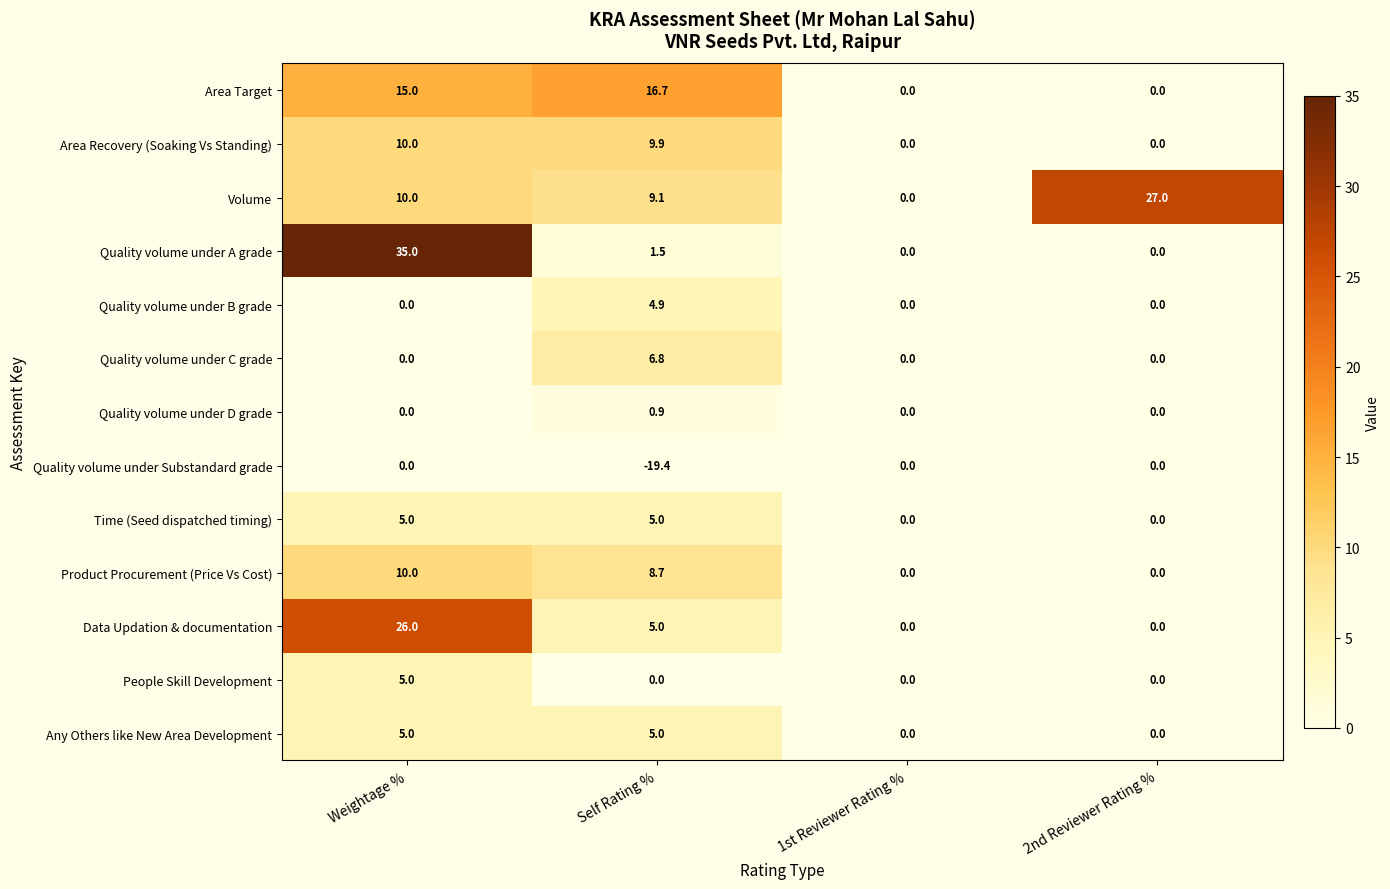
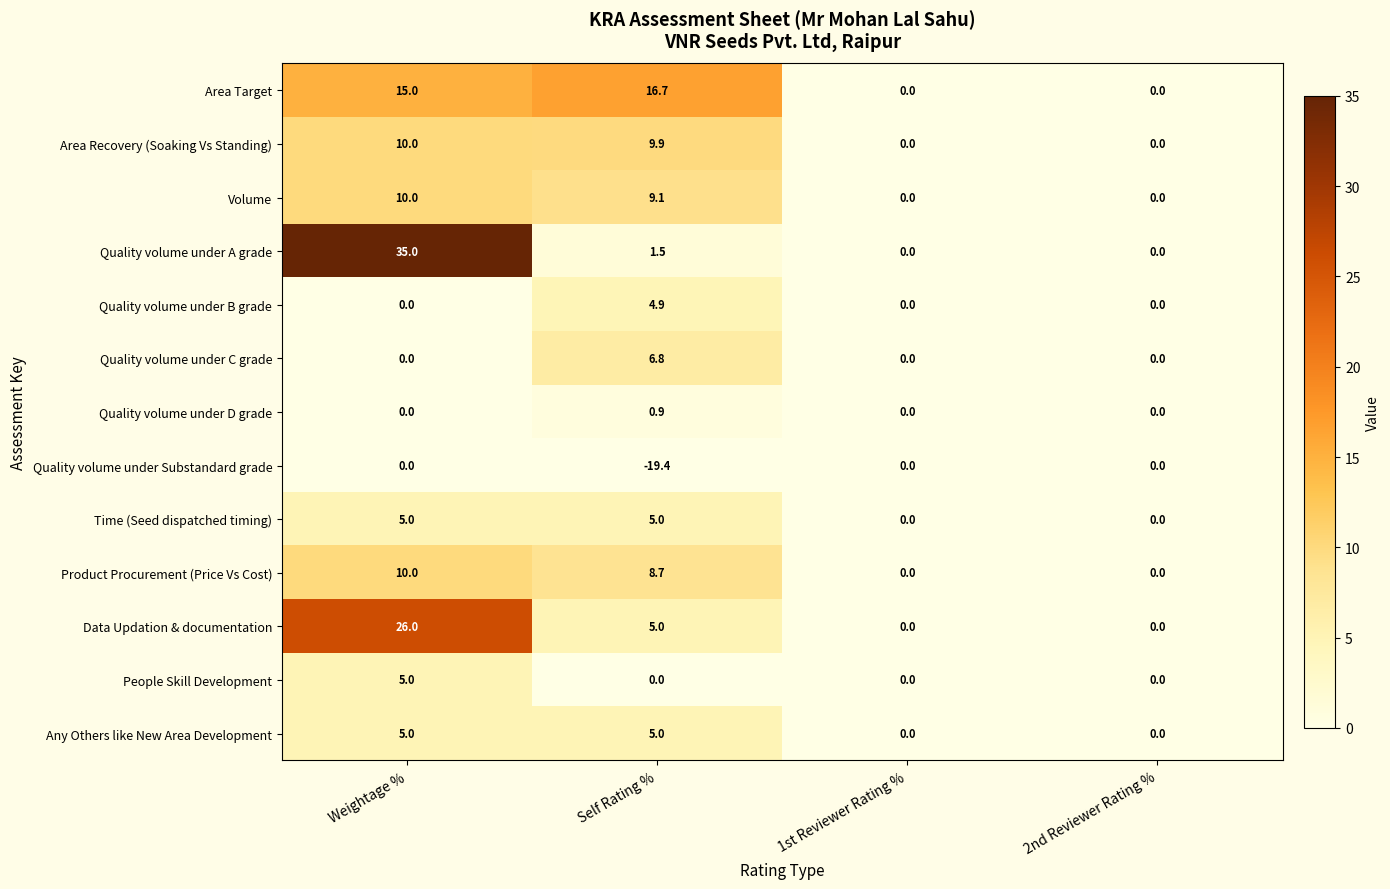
Volume, 2nd Reviewer Rating %: 27.0 -> 0.0
